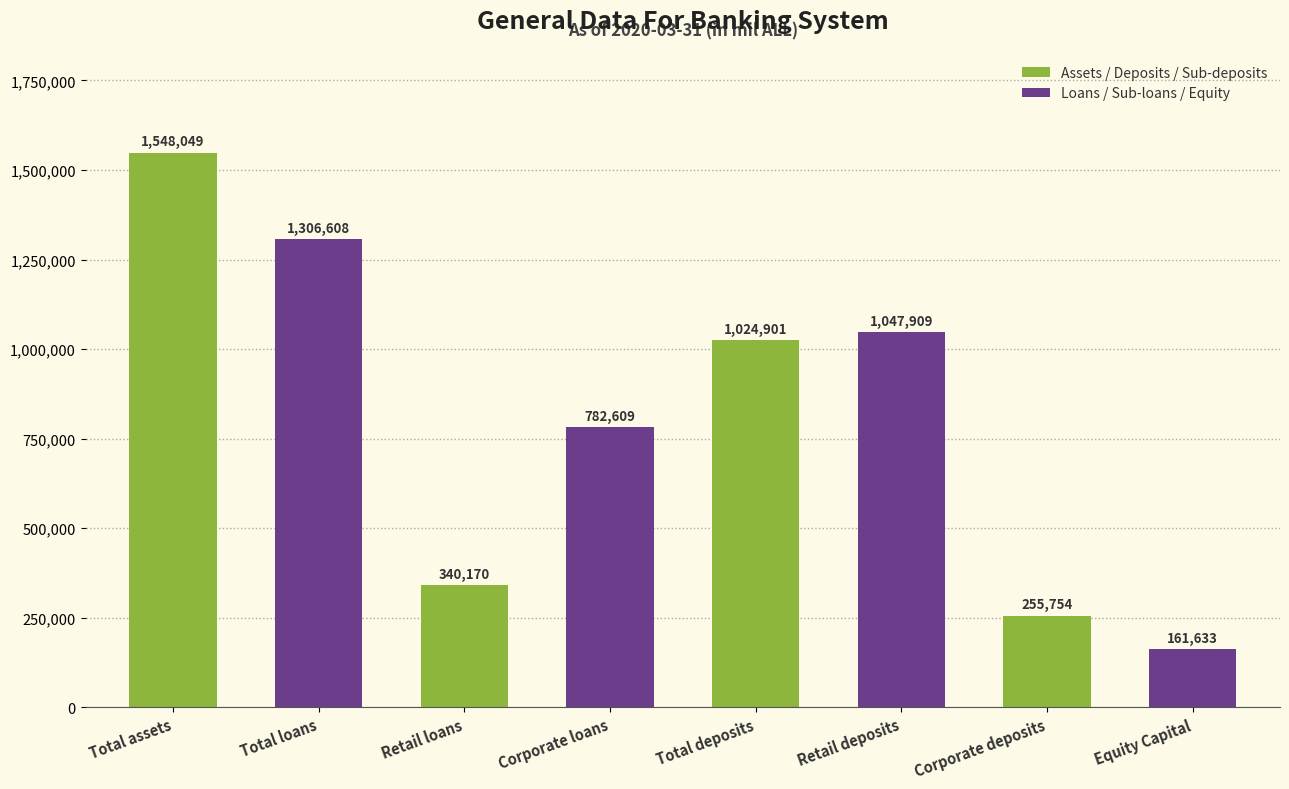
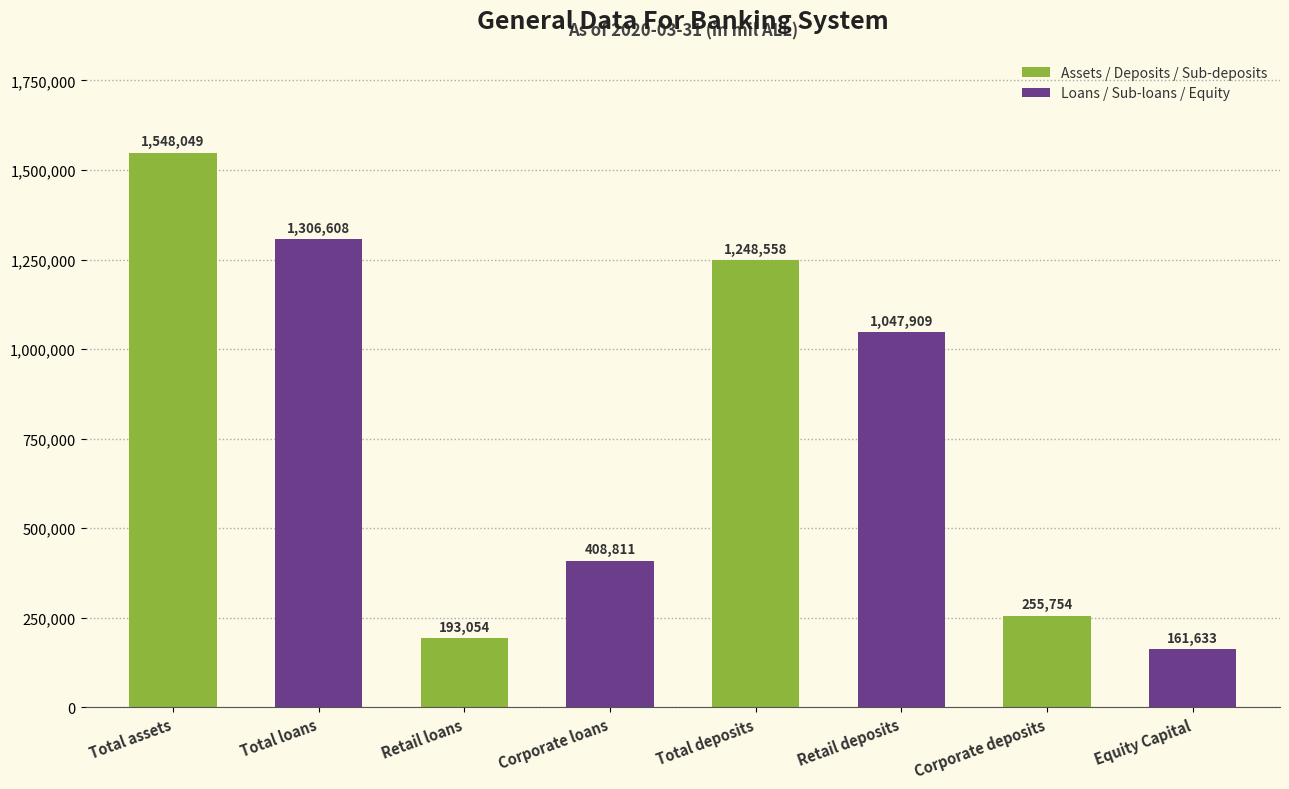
Assets / Deposits / Sub-deposits, Retail loans: 340,170 -> 193,054
Loans / Sub-loans / Equity, Corporate loans: 782,609 -> 408,811
Assets / Deposits / Sub-deposits, Total deposits: 1,024,901 -> 1,248,558
